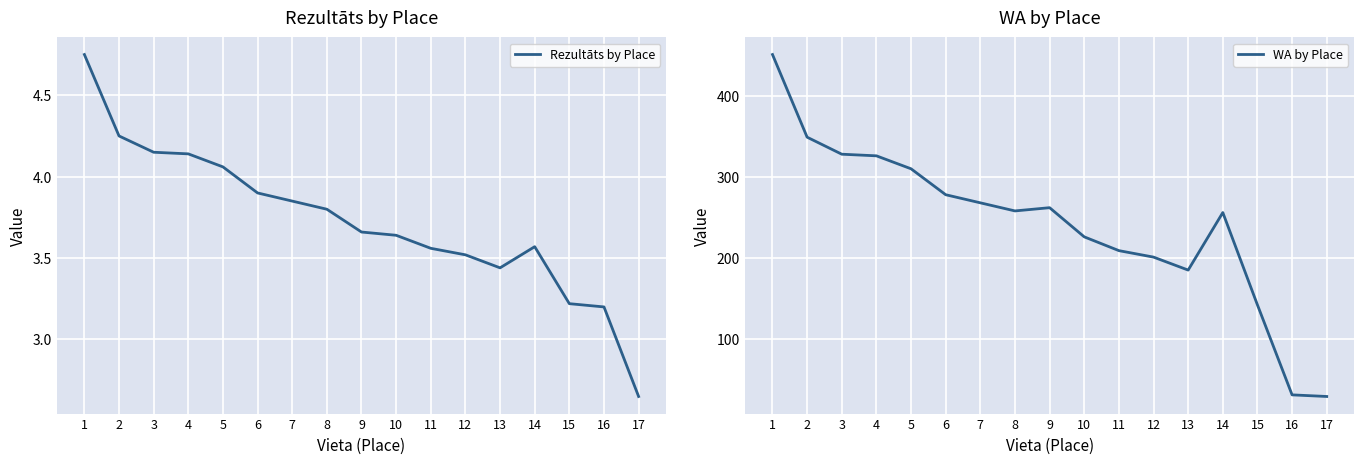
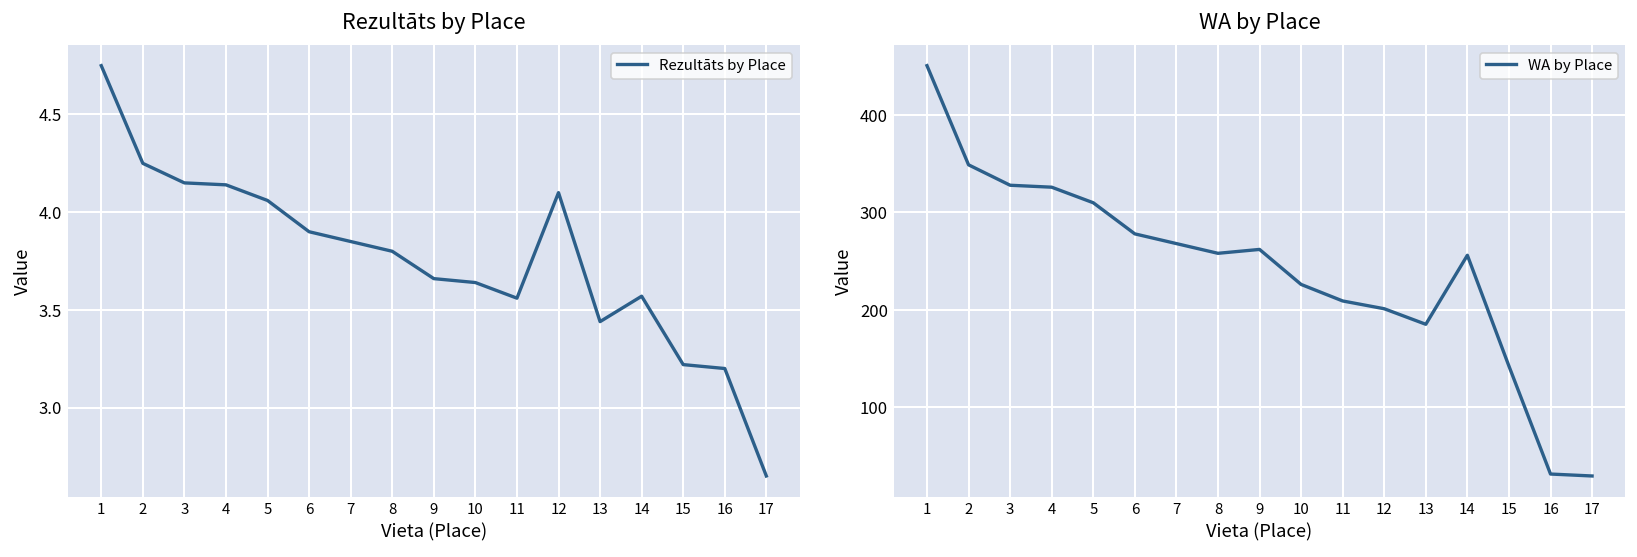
Rezultāts by Place, 12: 3.52 -> 4.10
